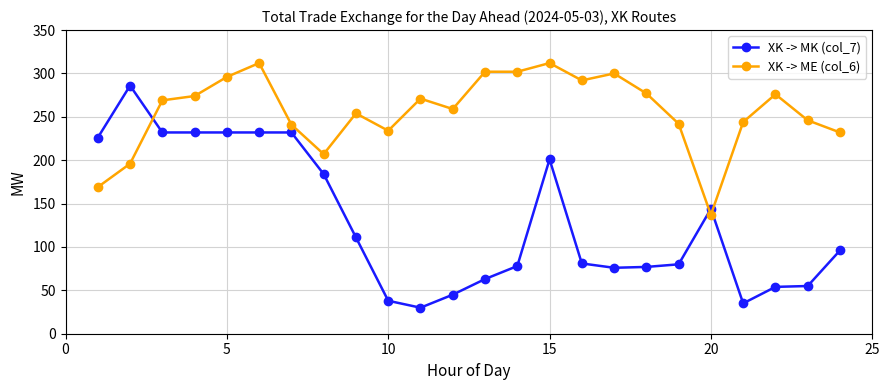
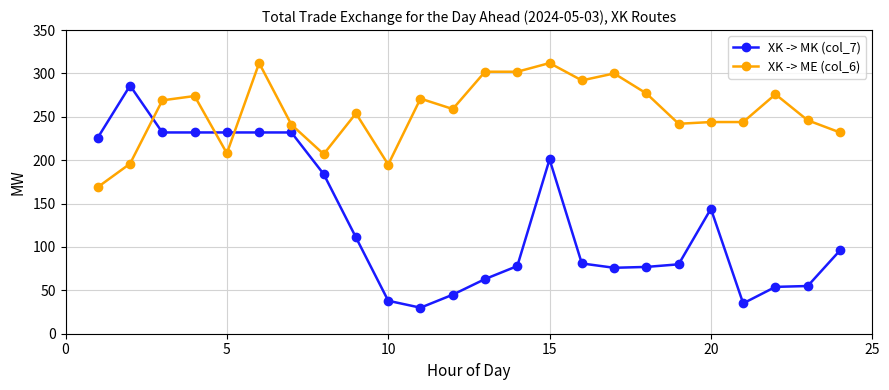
XK -> ME (col_6), 5: 300 -> 210
XK -> ME (col_6), 10: 230 -> 200
XK -> ME (col_6), 20: 140 -> 240
